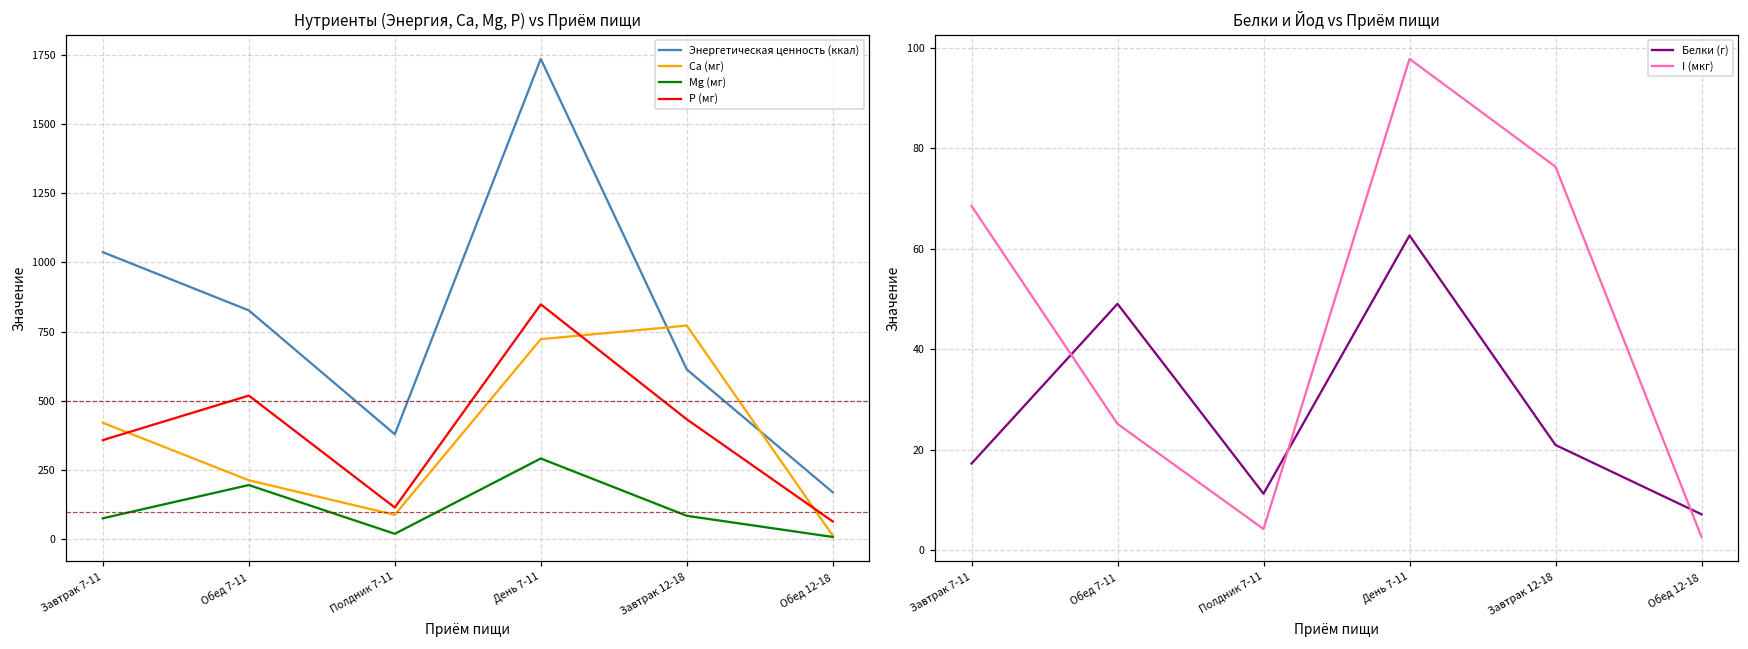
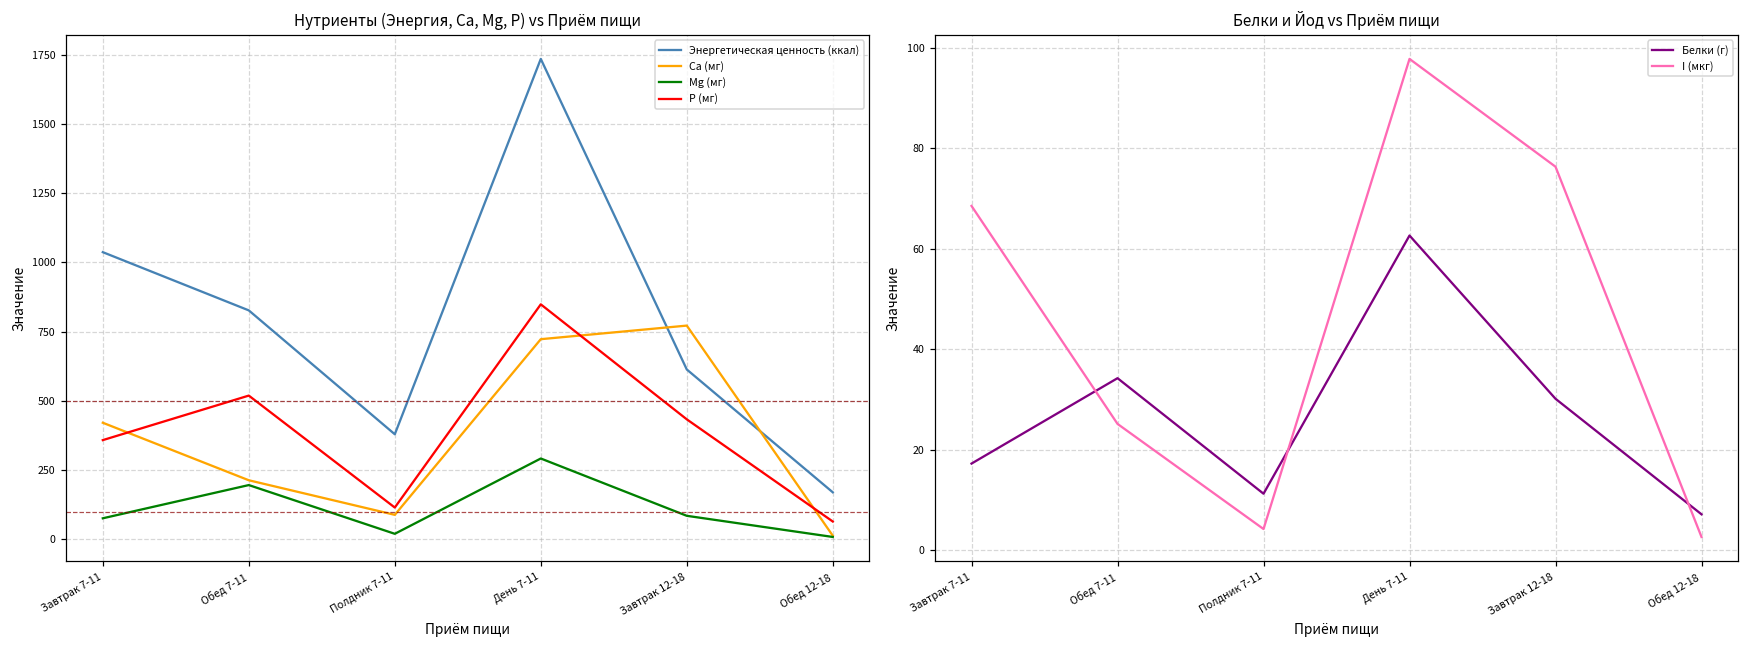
Белки и Йод vs Приём пищи, Белки (г), Обед 7-11: 49 -> 34
Белки и Йод vs Приём пищи, Белки (г), Завтрак 12-18: 21 -> 30
